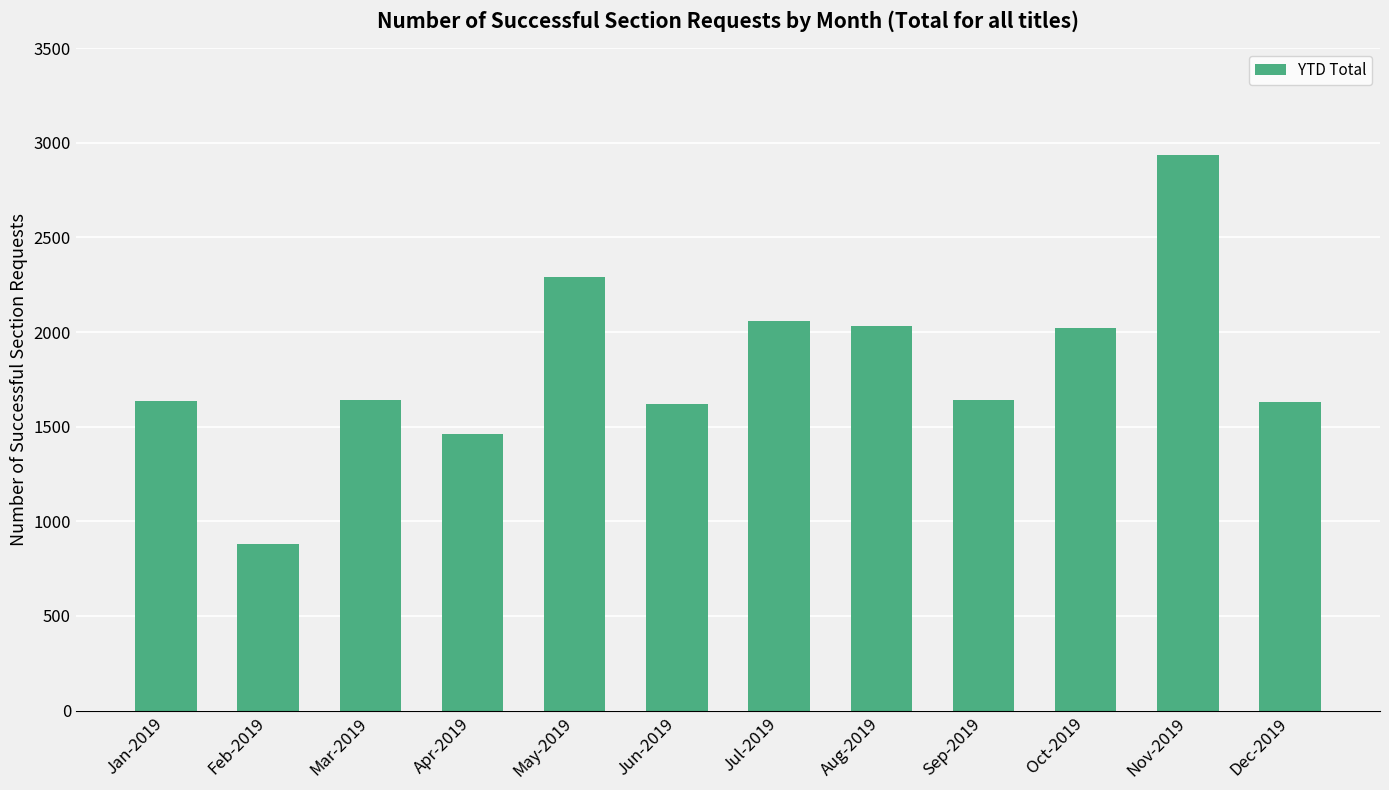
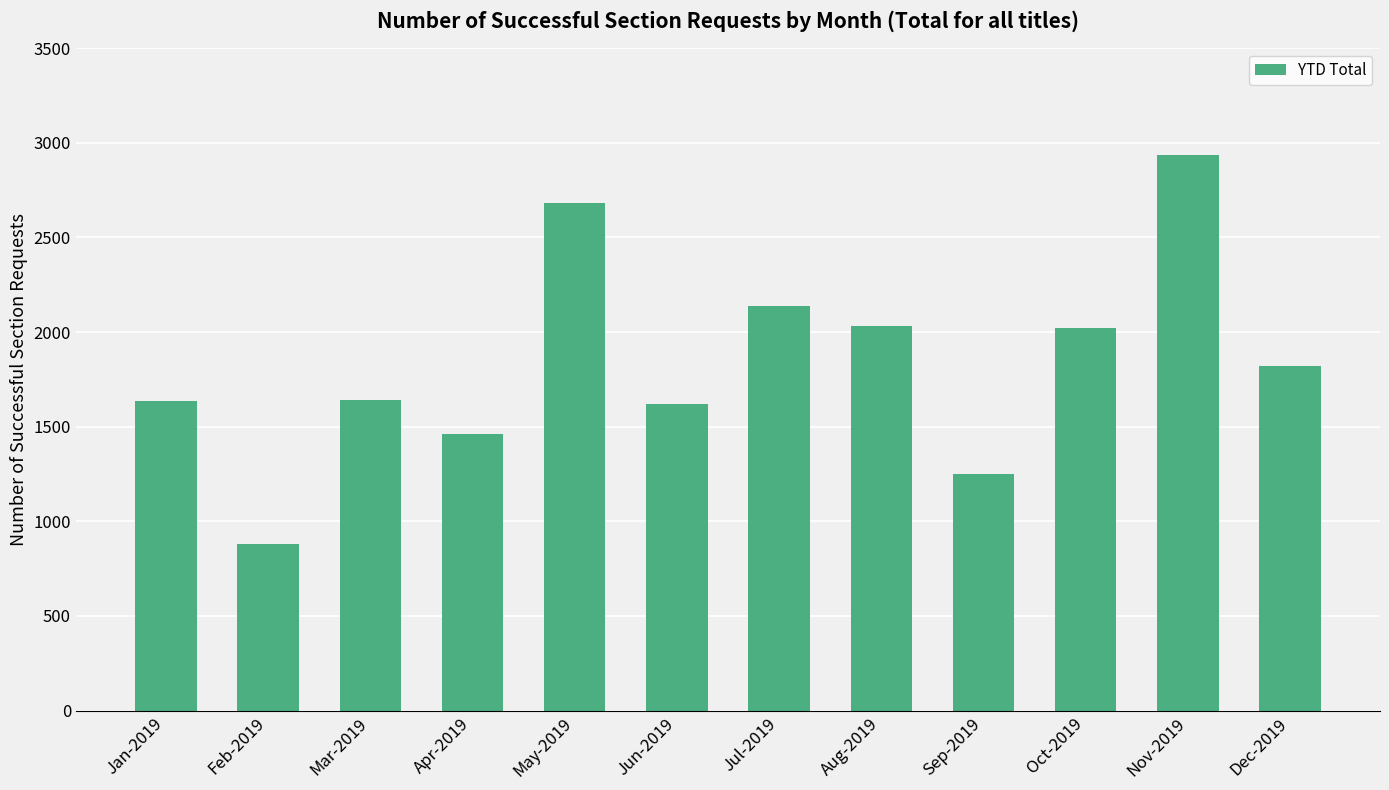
May-2019: 2290 -> 2680
Jul-2019: 2060 -> 2140
Sep-2019: 1640 -> 1250
Dec-2019: 1630 -> 1820
